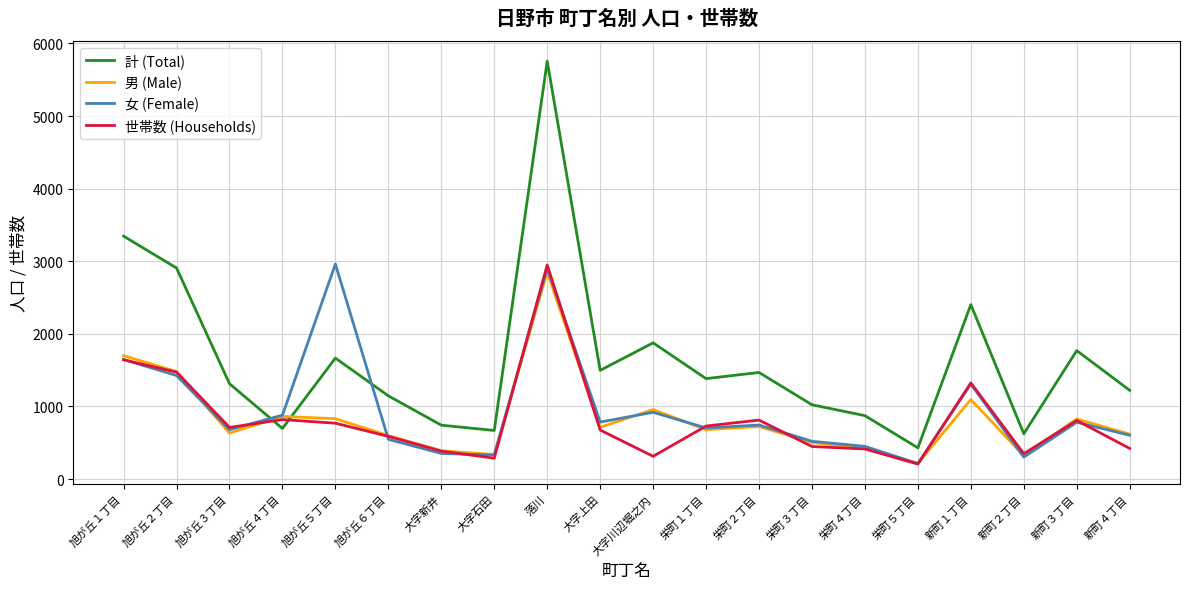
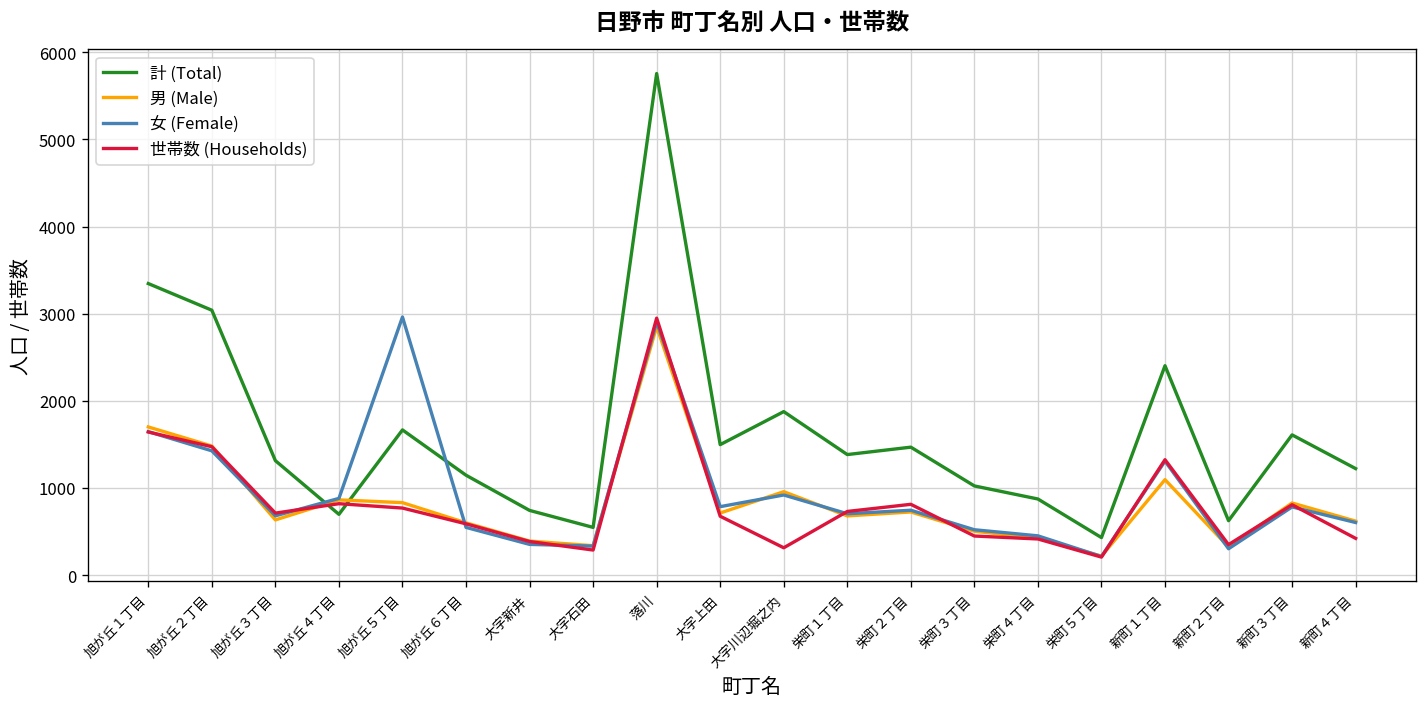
計 (Total), 旭が丘２丁目: 2900 -> 3000
計 (Total), 大字石田: 700 -> 500
計 (Total), 新町３丁目: 1800 -> 1600
